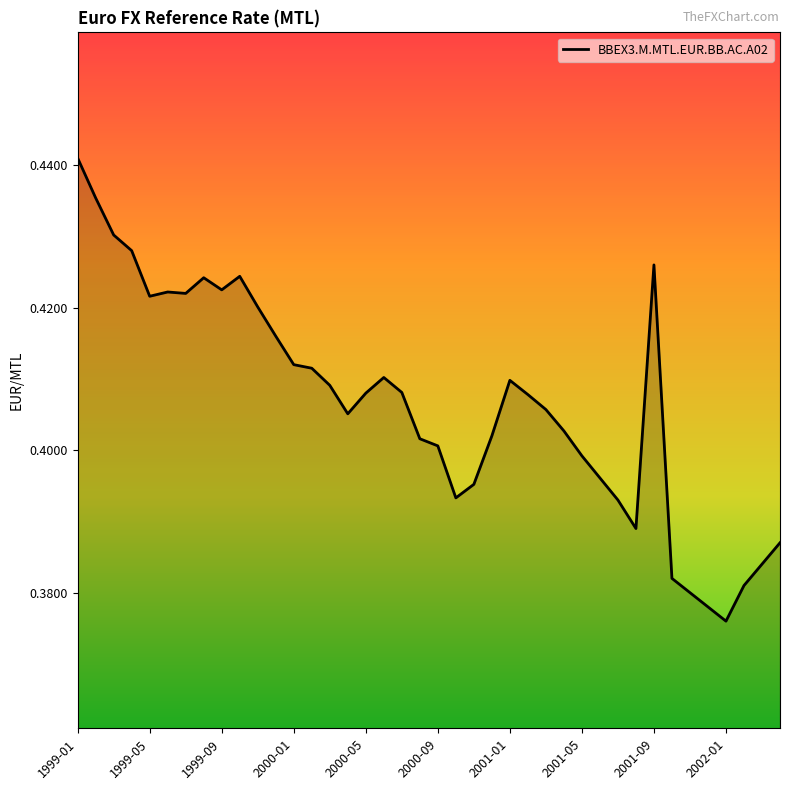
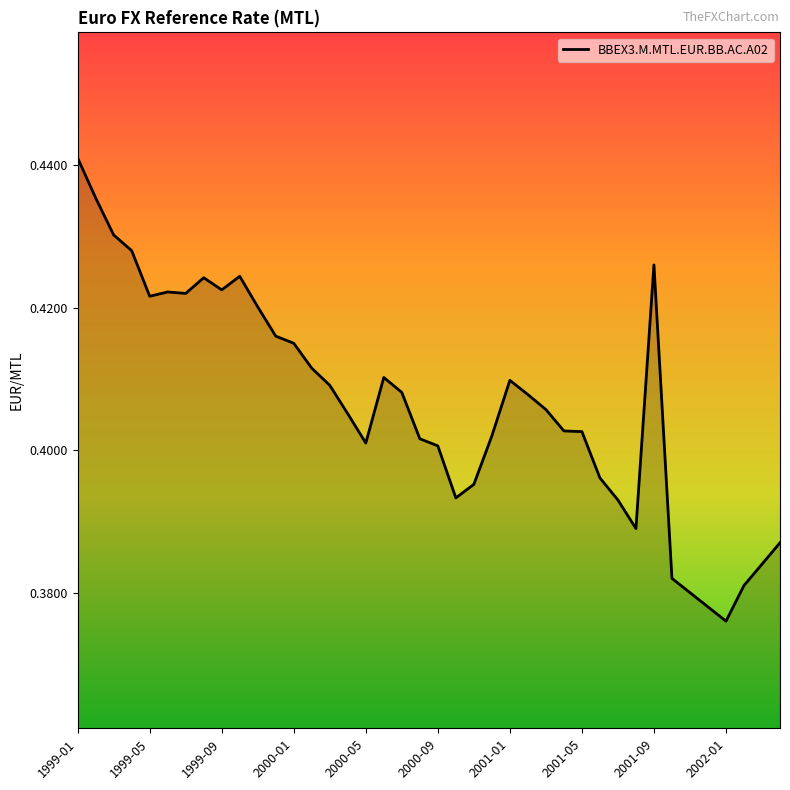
2000-01: 0.412 -> 0.415
2000-05: 0.408 -> 0.401
2001-05: 0.399 -> 0.403
